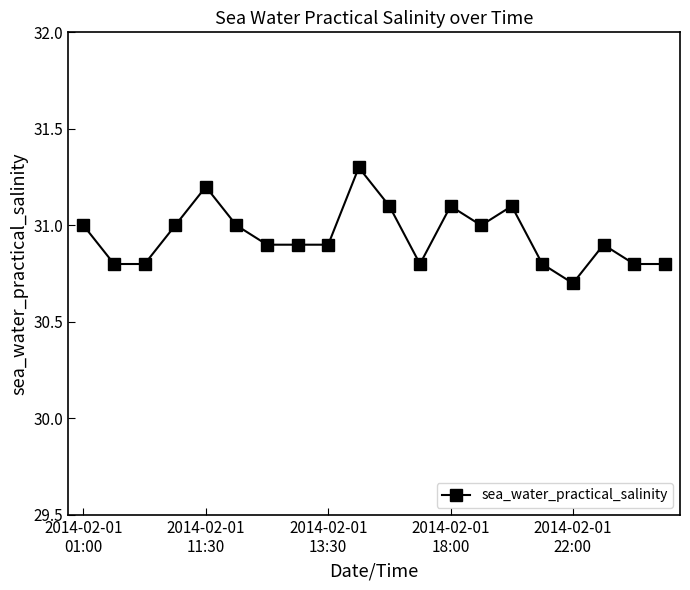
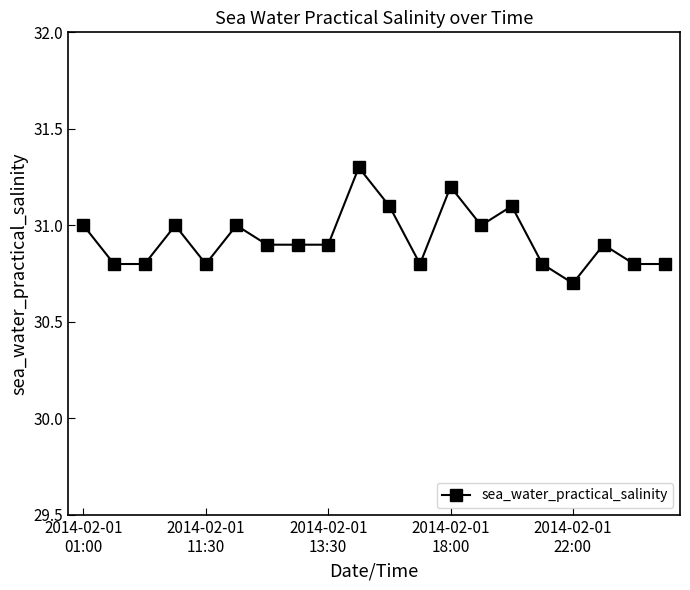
2014-02-01 11:30: 31.2 -> 30.8
2014-02-01 18:00: 31.1 -> 31.2
